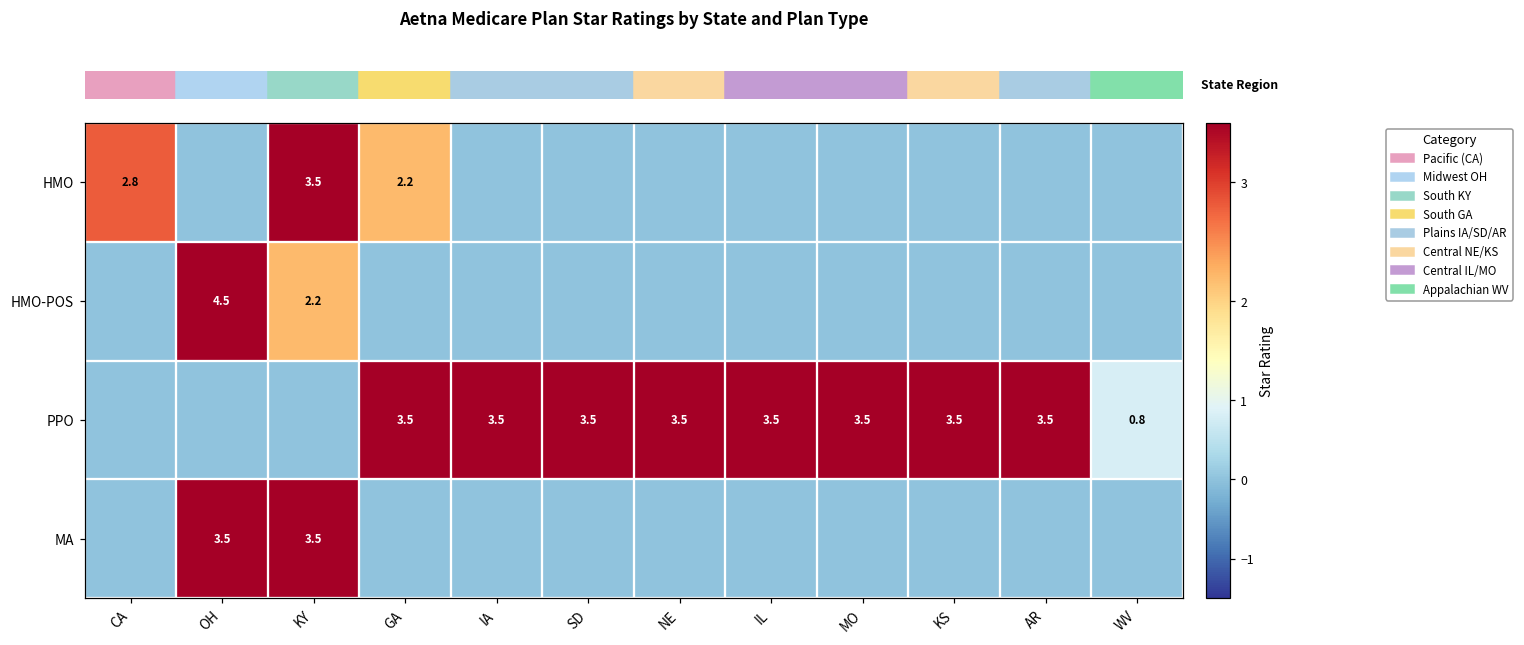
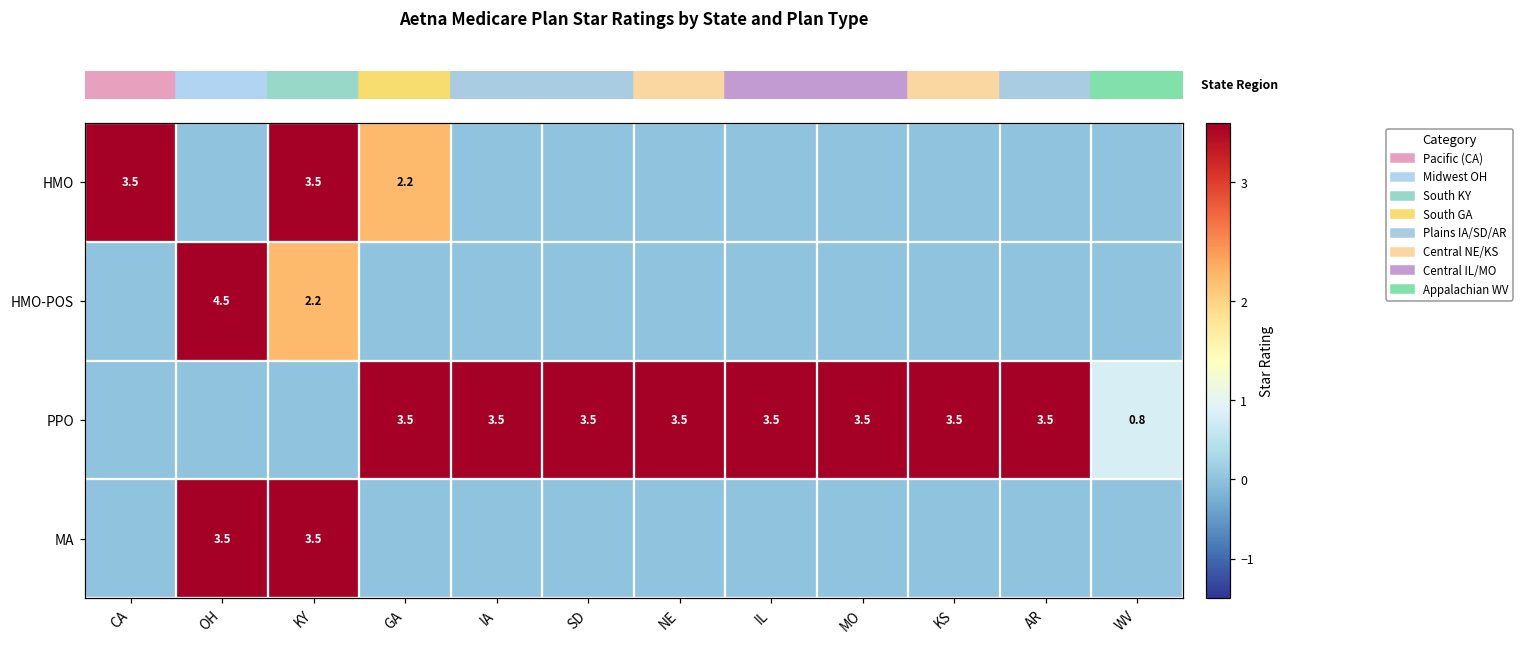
HMO, CA: 2.8 -> 3.5
